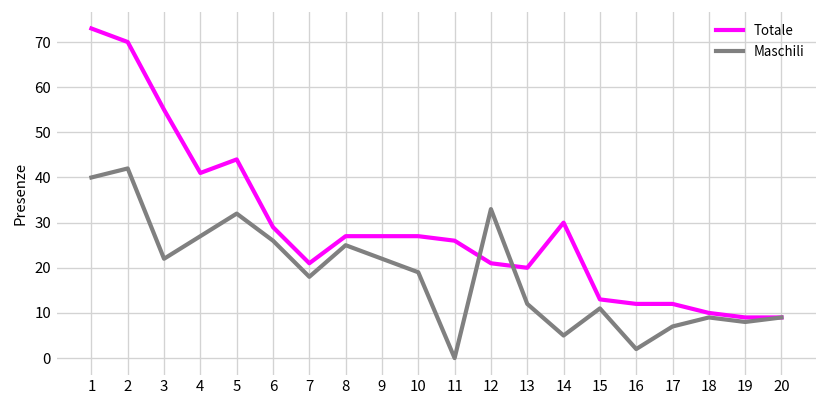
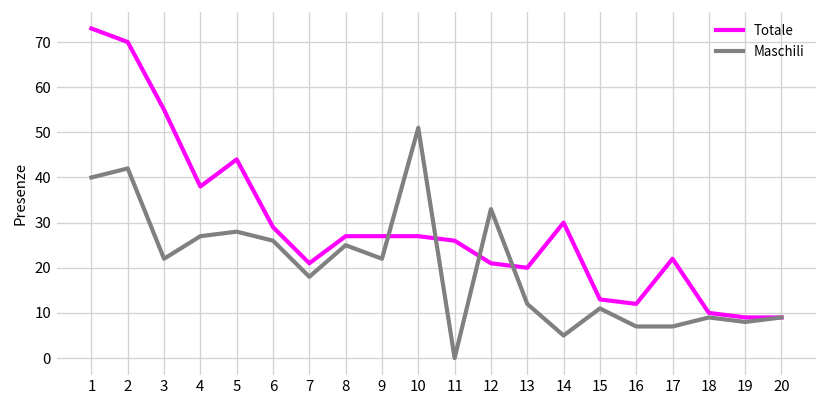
Totale, 4: 41 -> 38
Maschili, 5: 32 -> 28
Maschili, 10: 19 -> 51
Maschili, 16: 2 -> 7
Totale, 17: 12 -> 22
